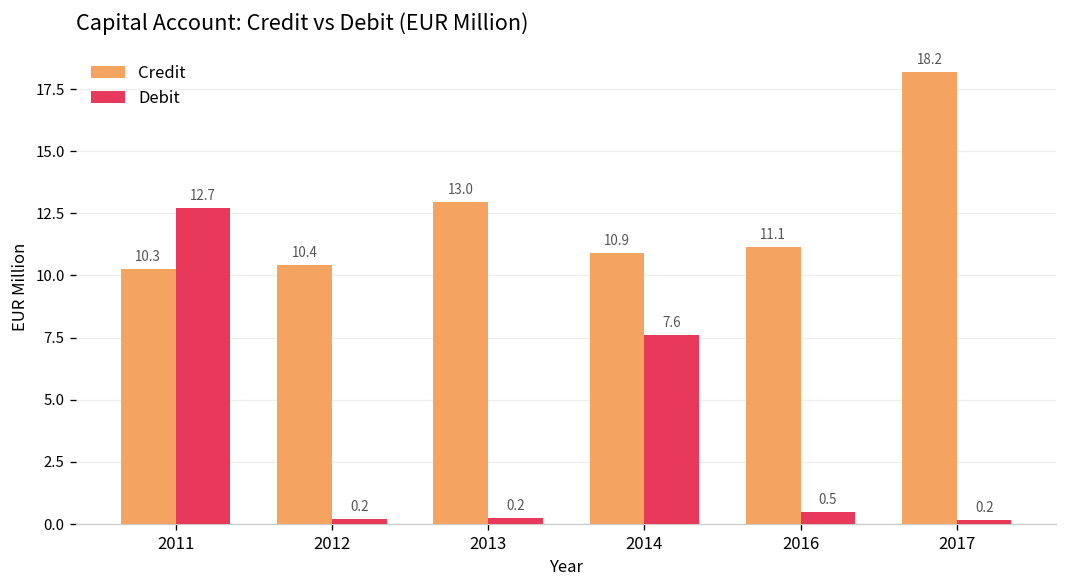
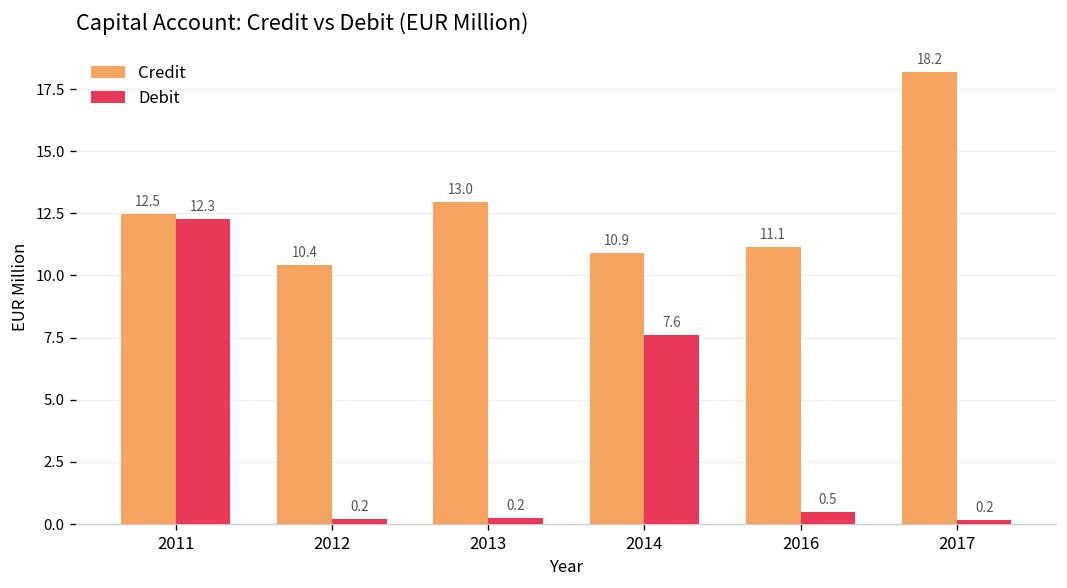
Credit, 2011: 10.3 -> 12.5
Debit, 2011: 12.7 -> 12.3
